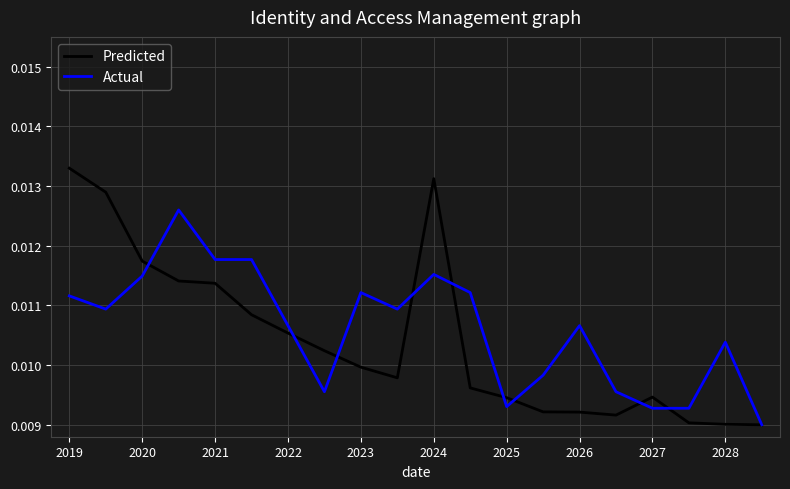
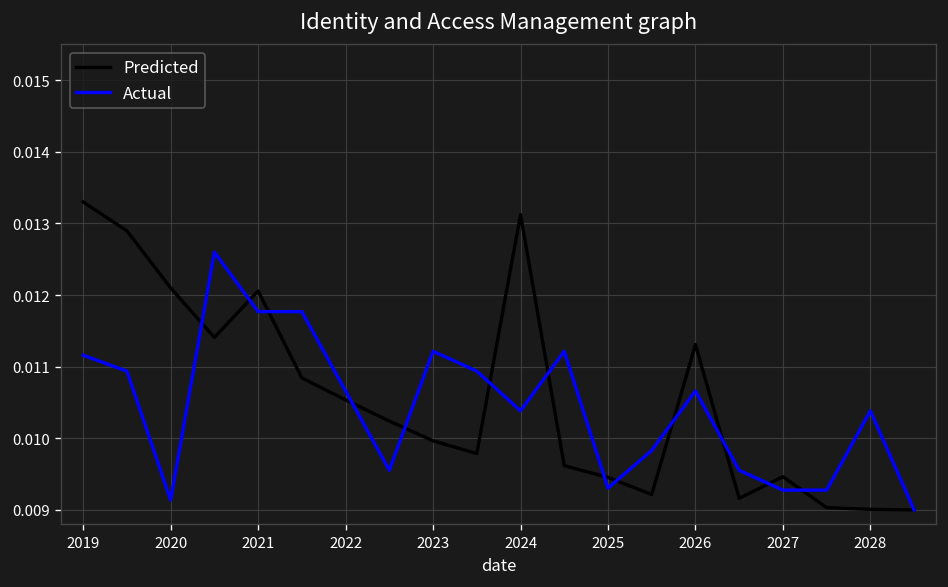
Predicted, 2020: 0.0117 -> 0.0121
Actual, 2020: 0.0115 -> 0.0091
Predicted, 2021: 0.0114 -> 0.0121
Actual, 2024: 0.0115 -> 0.0104
Predicted, 2026: 0.0092 -> 0.0113
